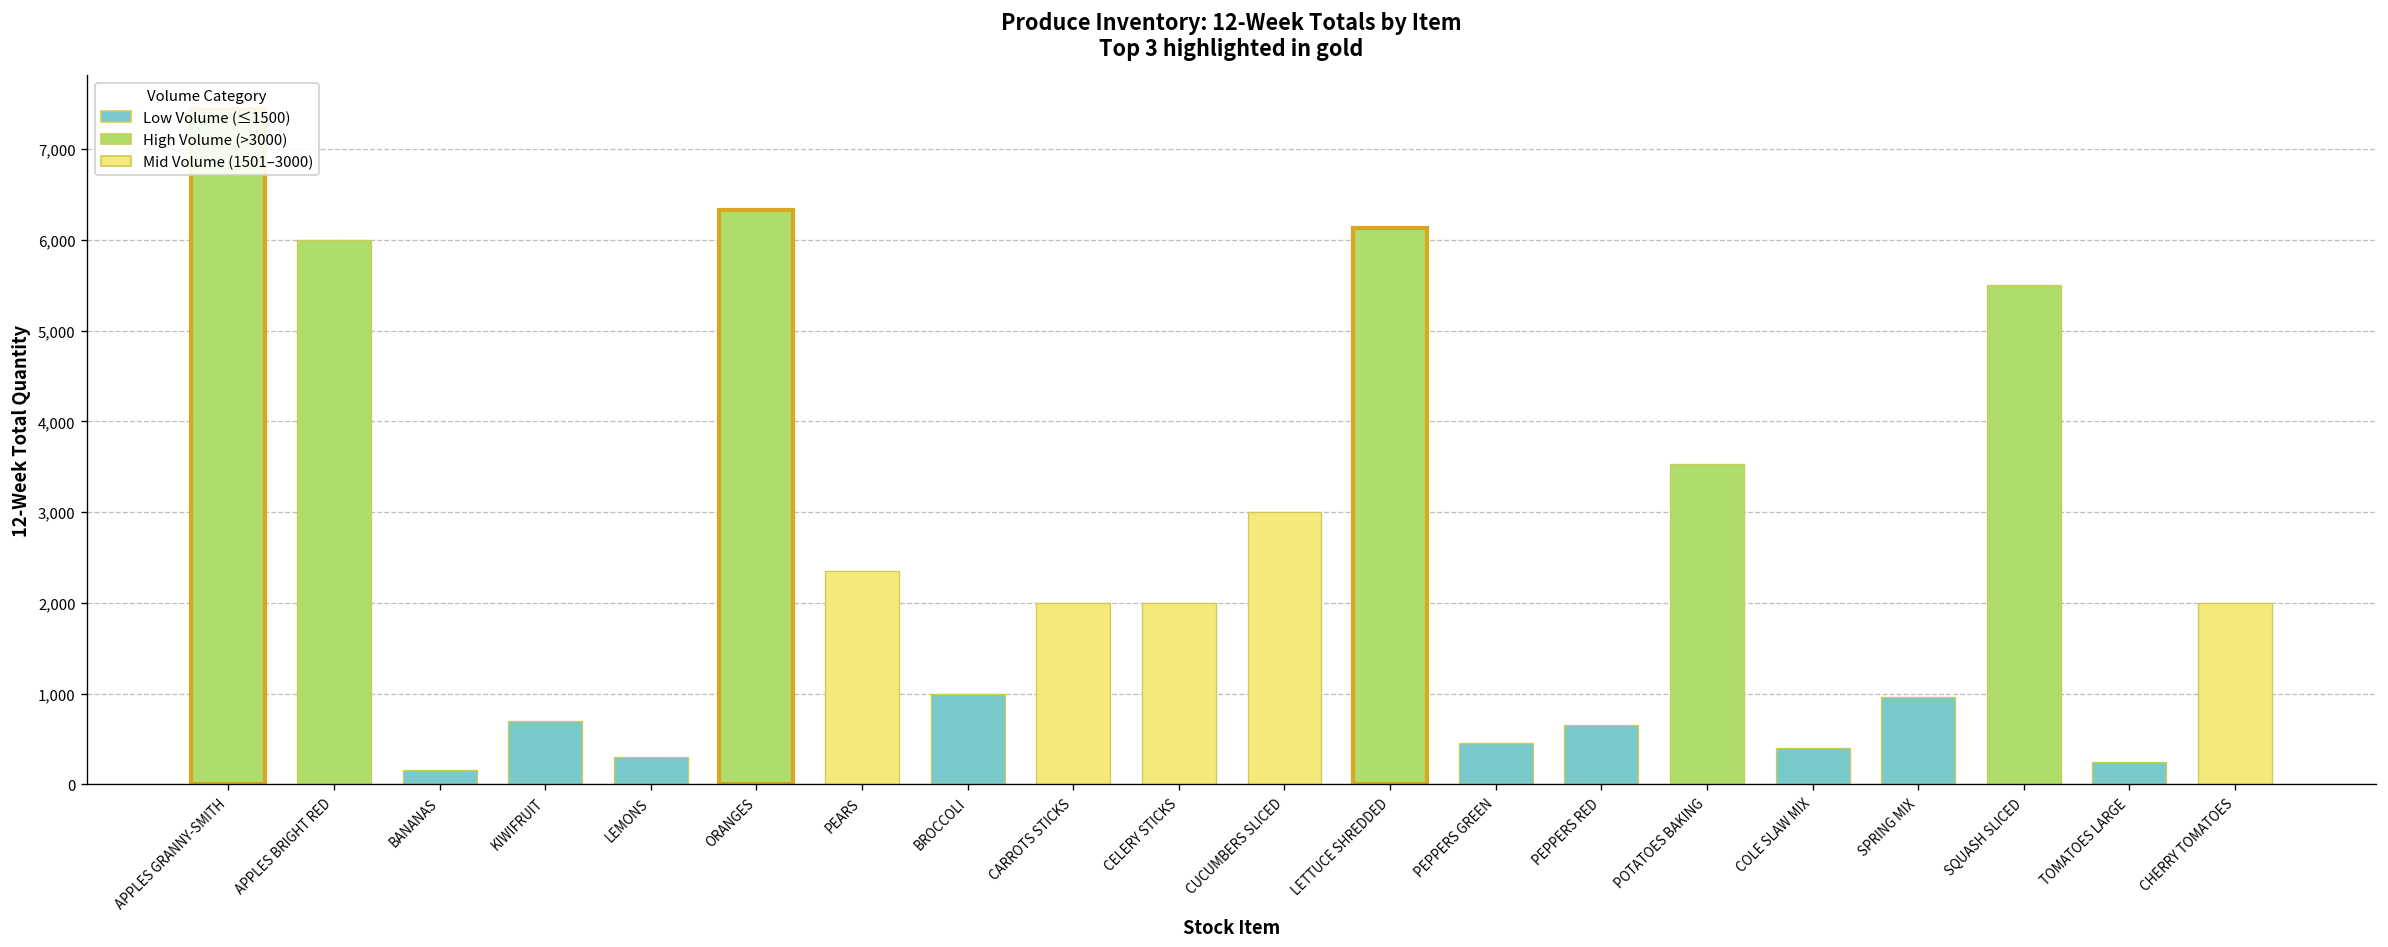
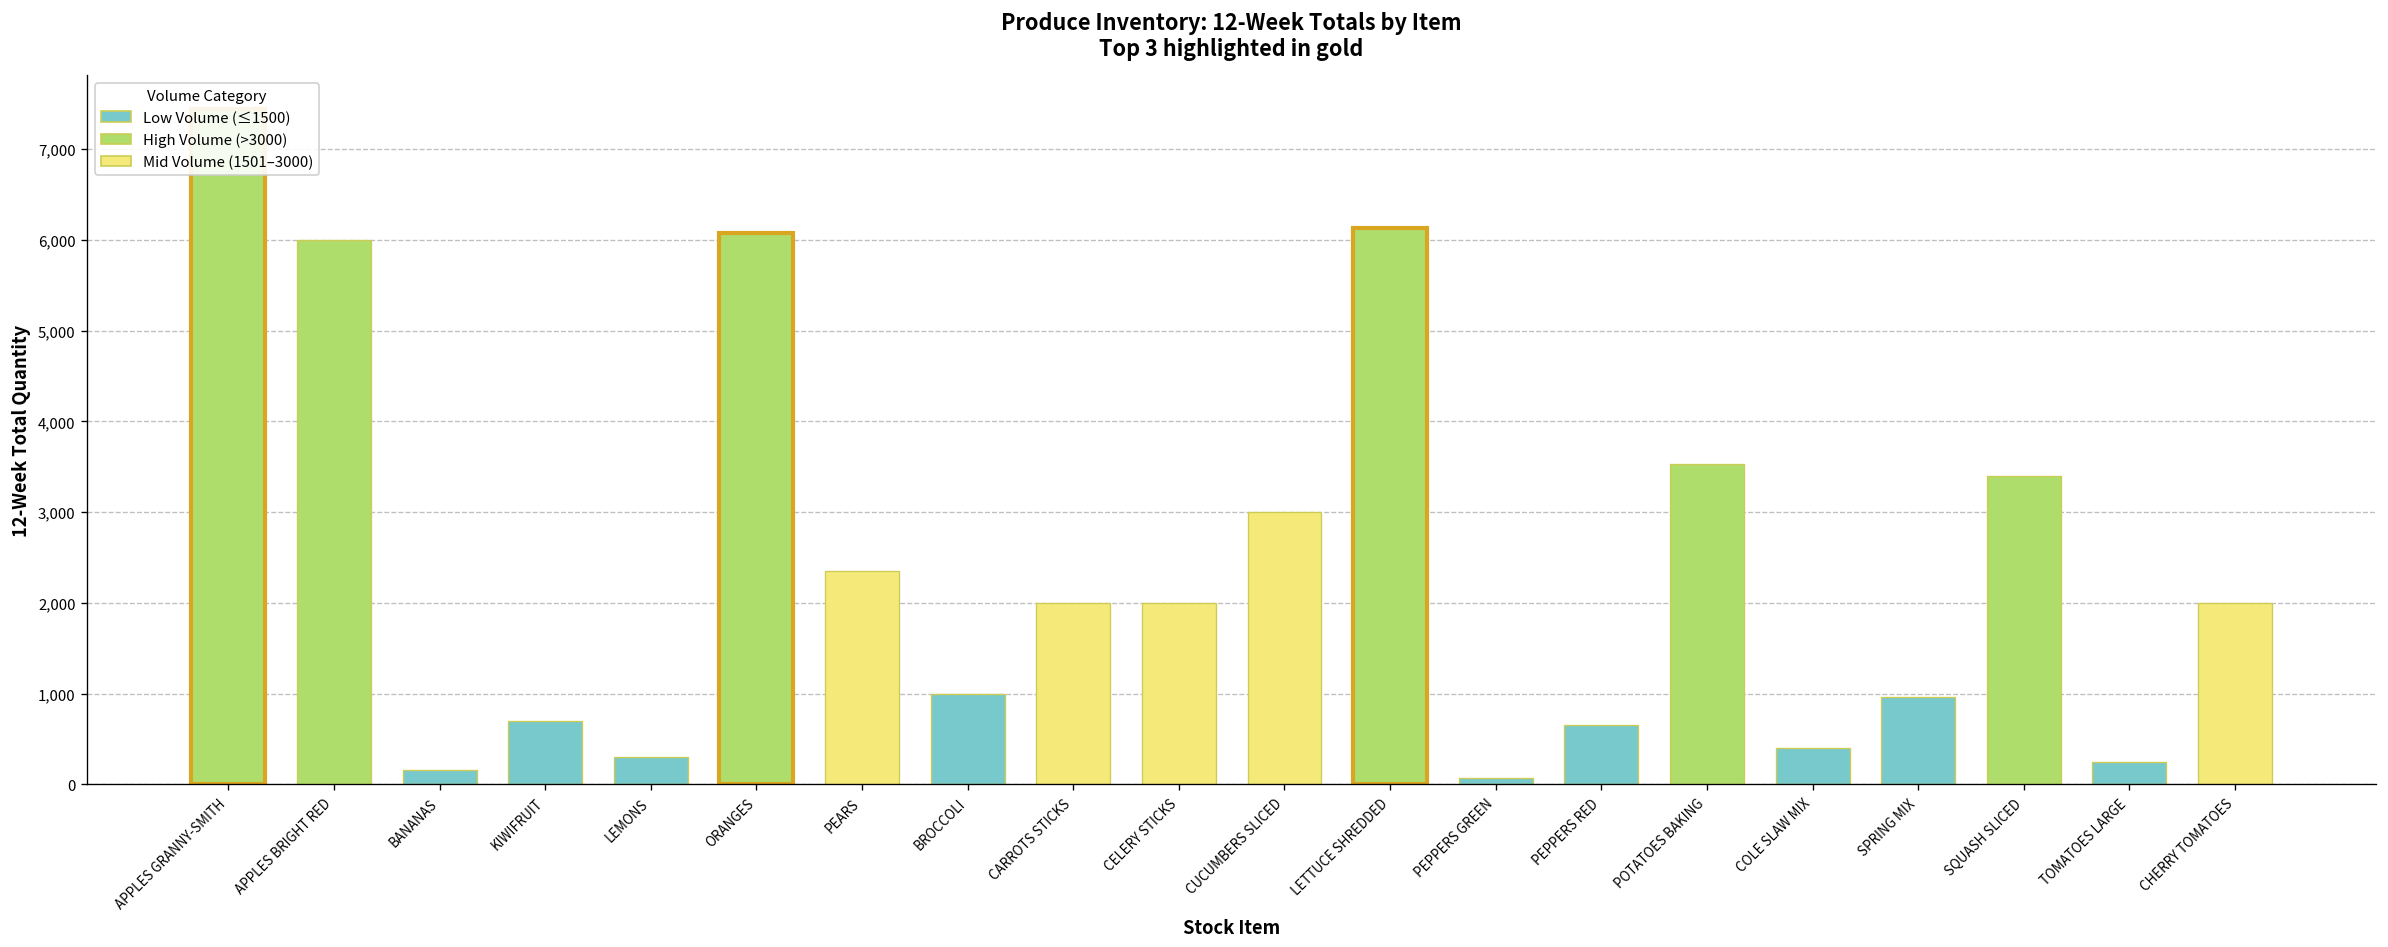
ORANGES: 6,300 -> 6,100
PEPPERS GREEN: 500 -> 100
SQUASH SLICED: 5,500 -> 3,400
